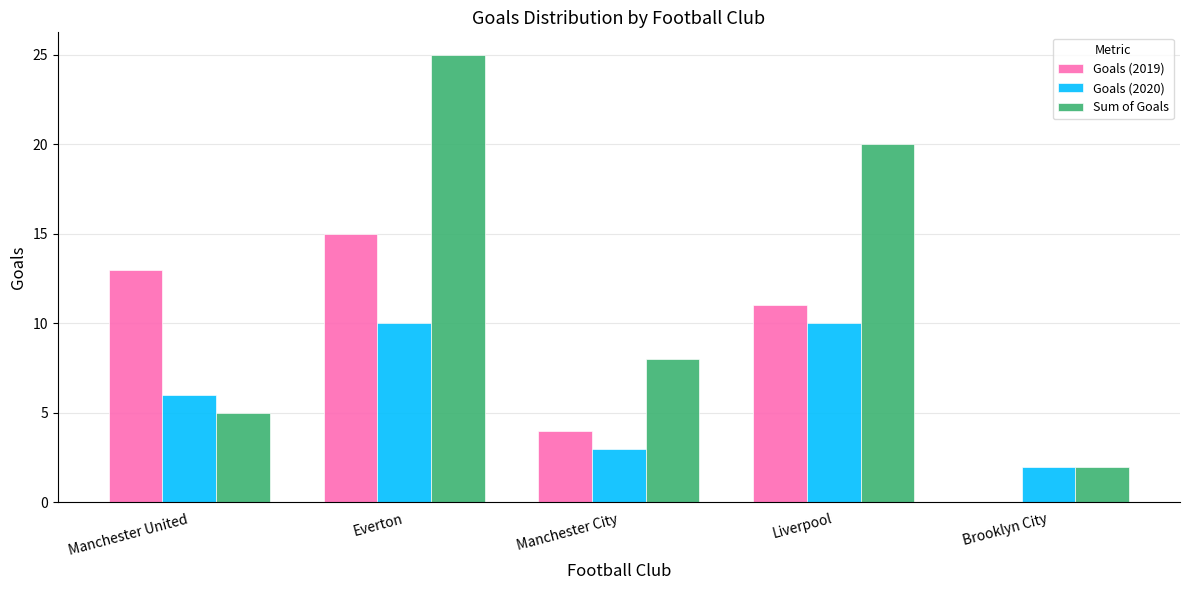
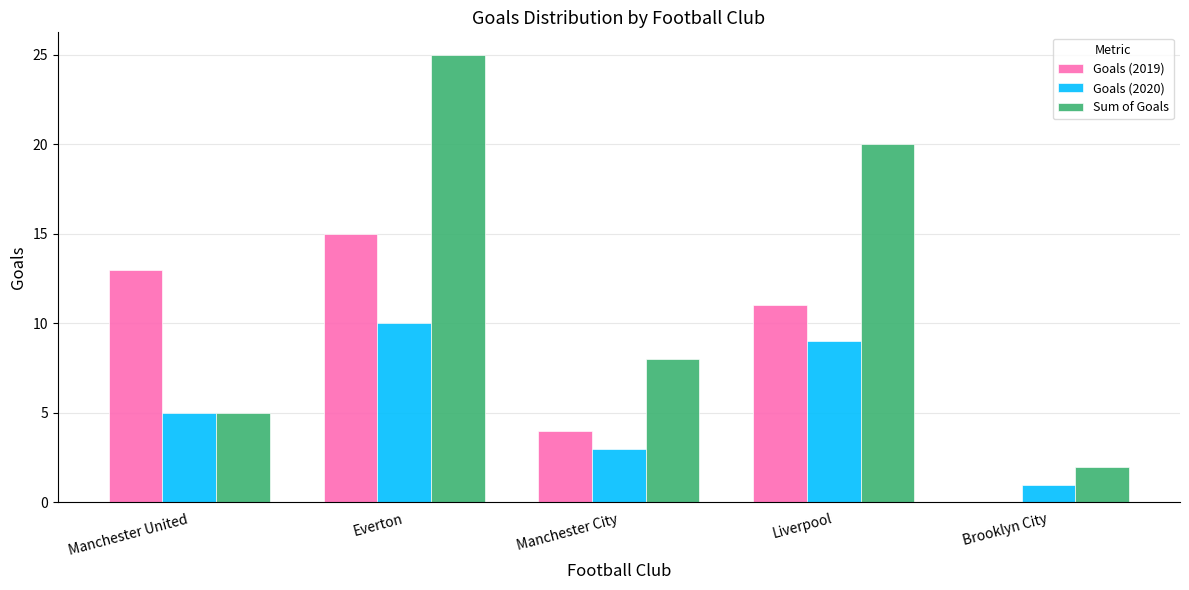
Goals (2020), Manchester United: 6 -> 5
Goals (2020), Liverpool: 10 -> 9
Goals (2020), Brooklyn City: 2 -> 1
